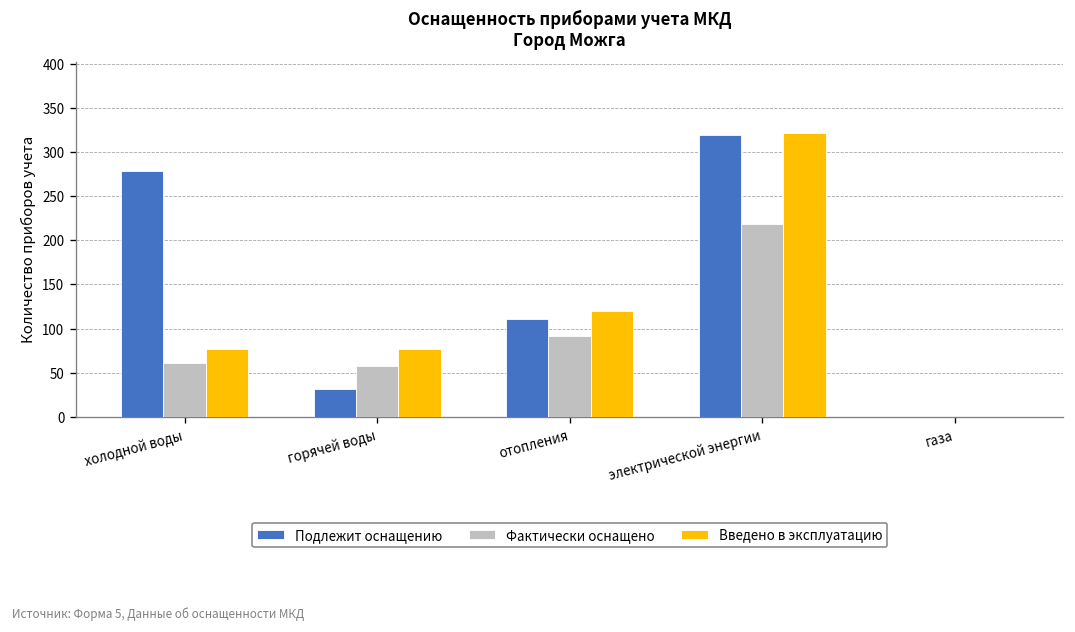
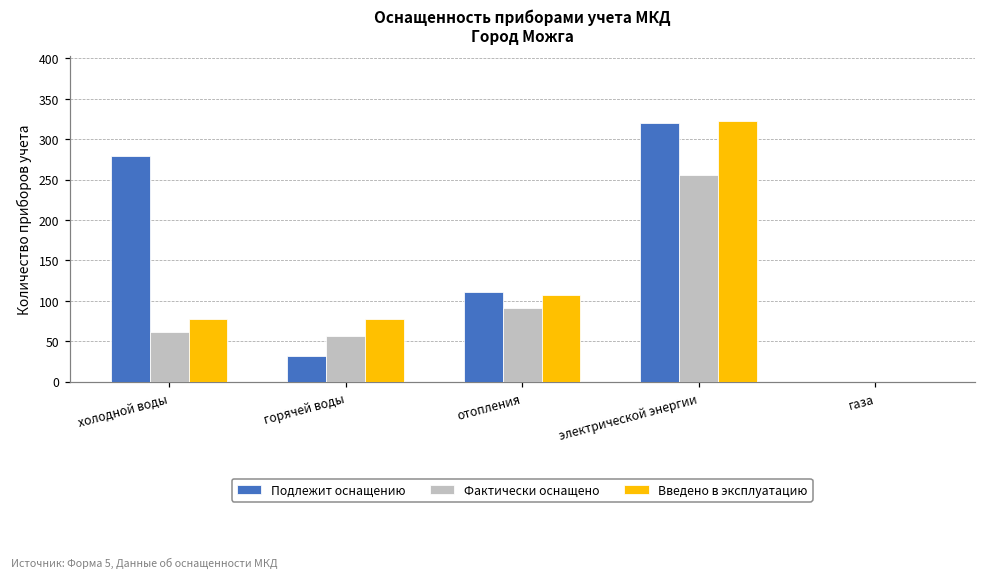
Введено в эксплуатацию, отопления: 120 -> 110
Фактически оснащено, электрической энергии: 220 -> 260
